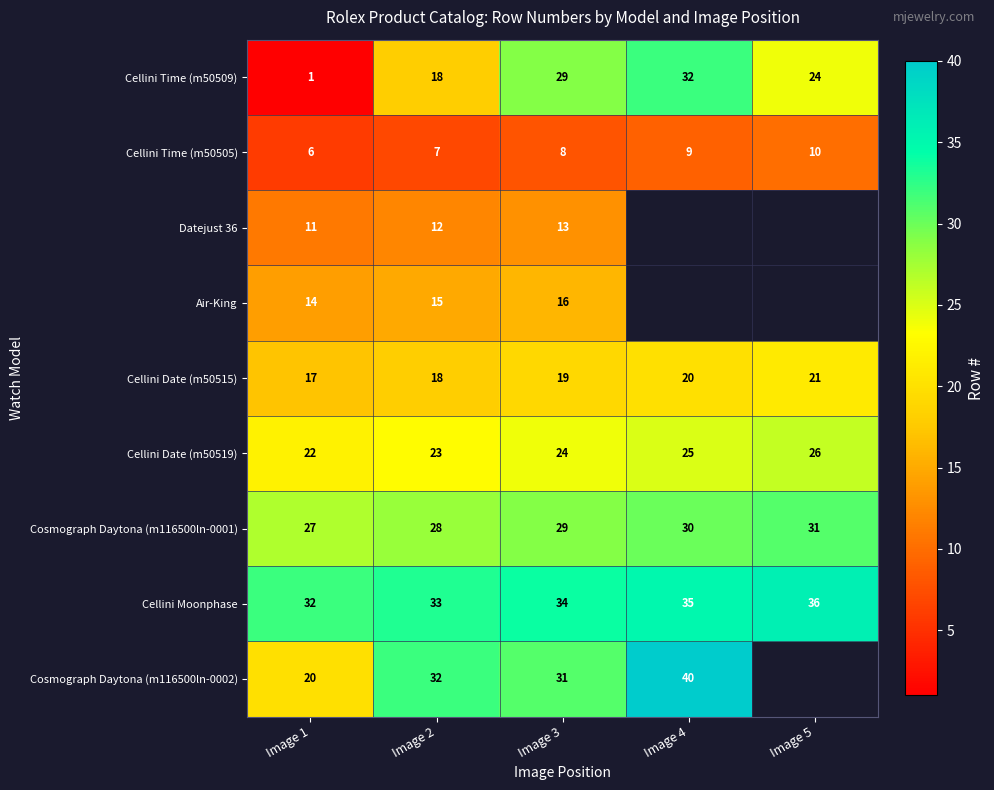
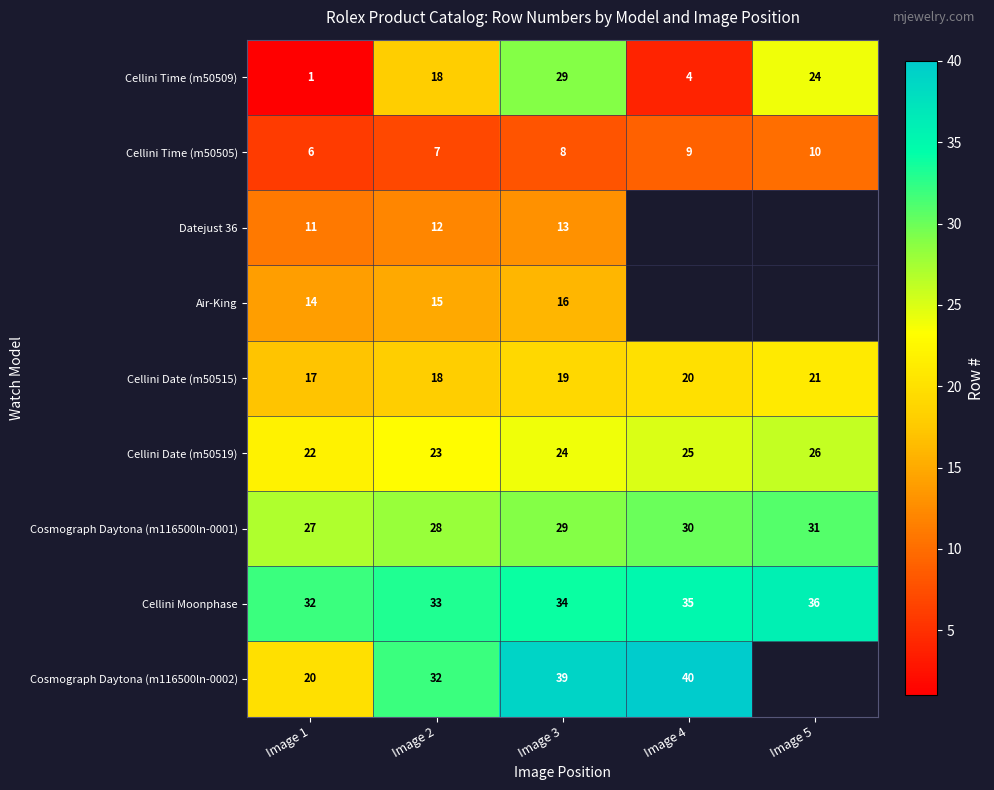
Cellini Time (m50509), Image 4: 32 -> 4
Cosmograph Daytona (m116500ln-0002), Image 3: 31 -> 39
